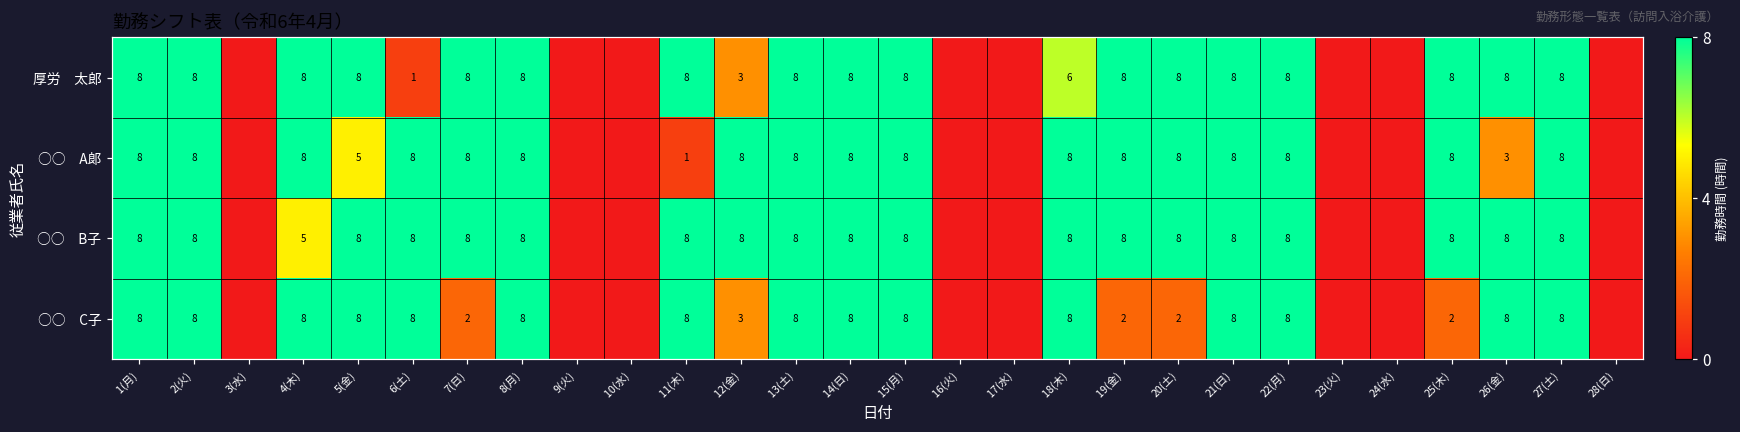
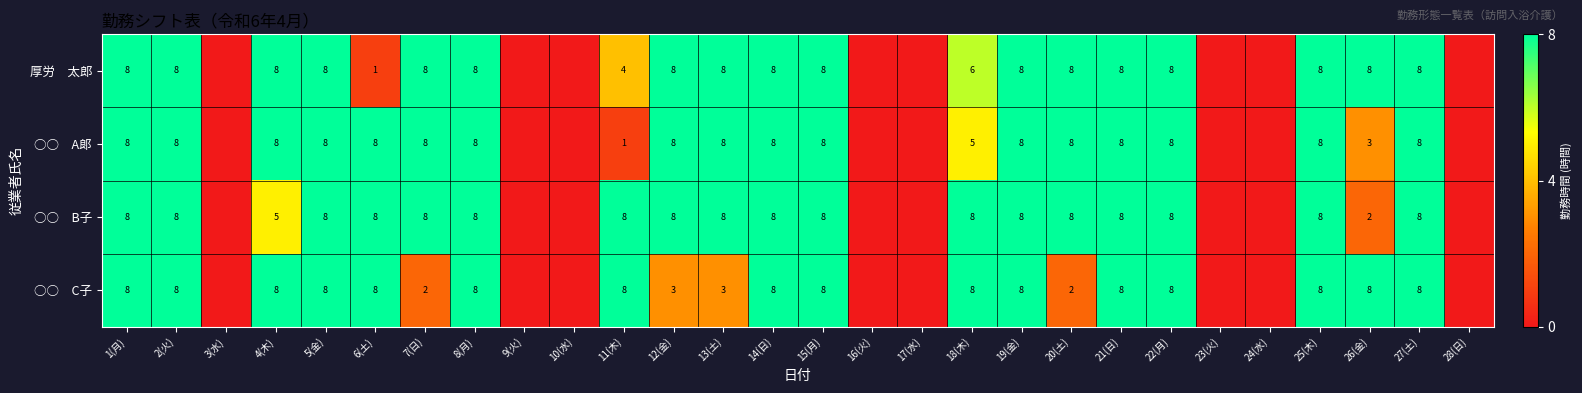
厚労 太郎, 11(木): 8 -> 4
厚労 太郎, 12(金): 3 -> 8
○○ A郞, 5(金): 5 -> 8
○○ A郞, 18(木): 8 -> 5
○○ B子, 26(金): 8 -> 2
○○ C子, 13(土): 8 -> 3
○○ C子, 19(金): 2 -> 8
○○ C子, 25(木): 2 -> 8
